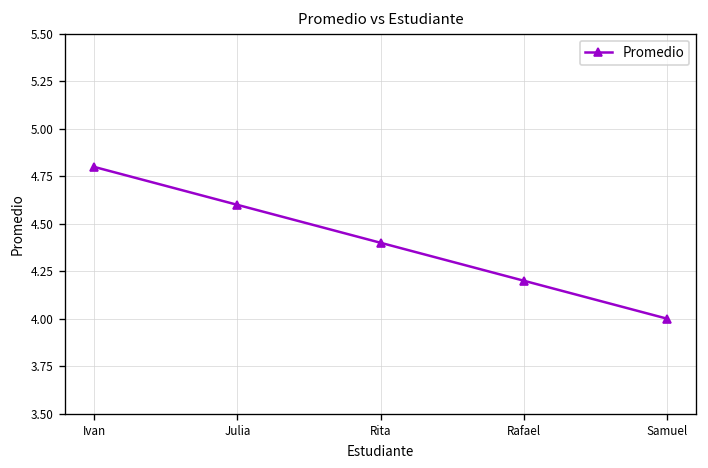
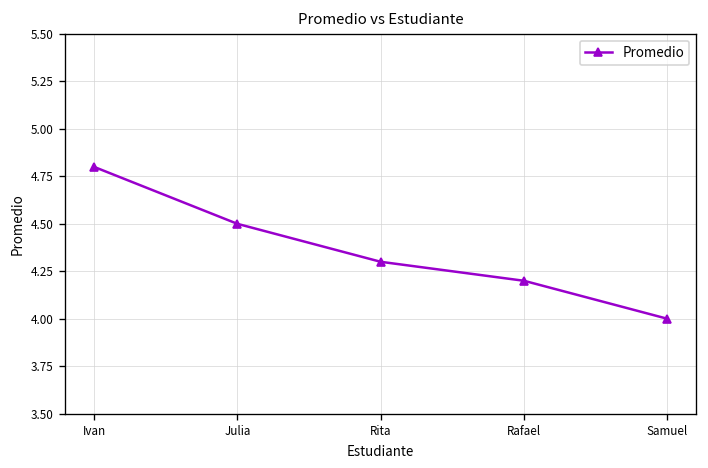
Julia: 4.6 -> 4.5
Rita: 4.4 -> 4.3
